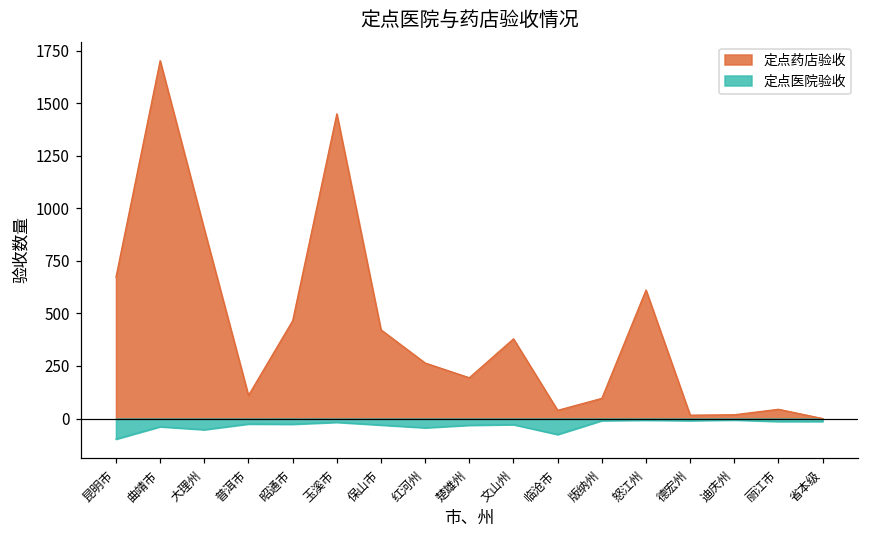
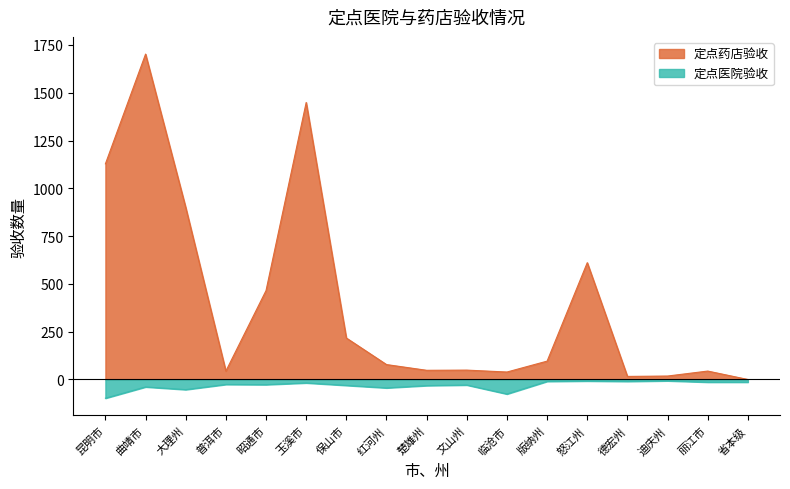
定点药店验收, 昆明市: 670 -> 1130
定点药店验收, 普洱市: 110 -> 40
定点药店验收, 保山市: 420 -> 220
定点药店验收, 红河州: 260 -> 80
定点药店验收, 楚雄州: 190 -> 50
定点药店验收, 文山州: 380 -> 50
